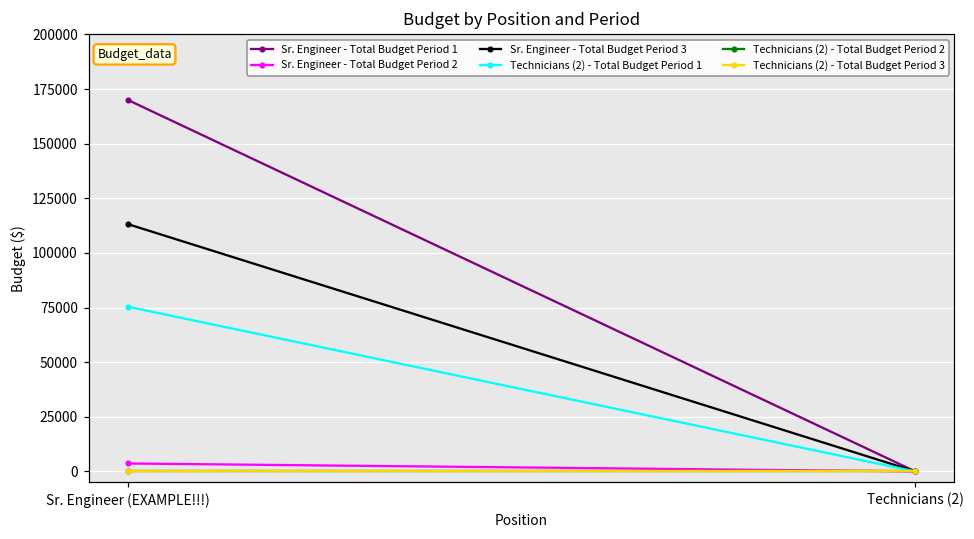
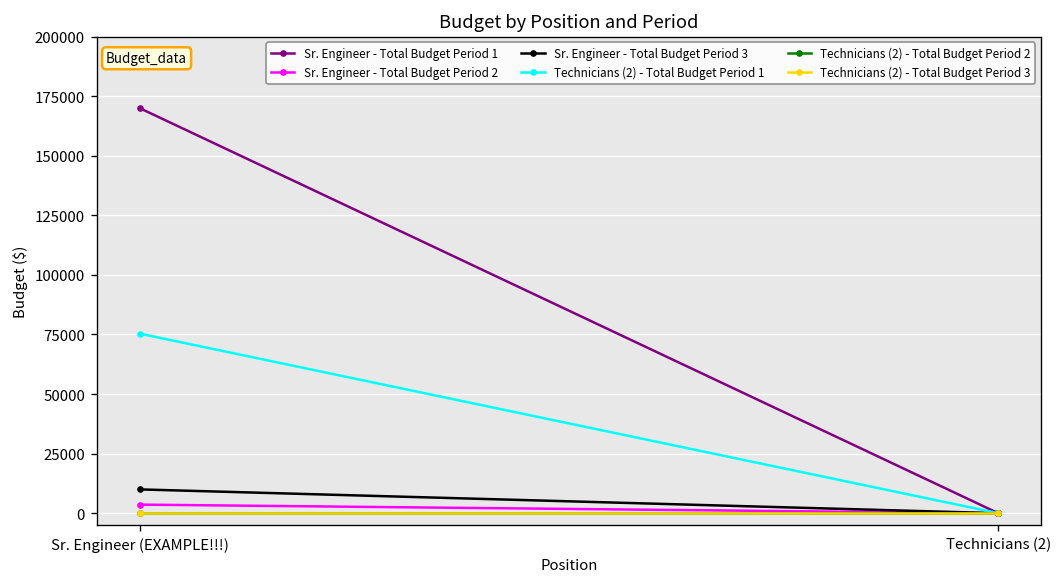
Sr. Engineer - Total Budget Period 3, Sr. Engineer (EXAMPLE!!!): 113000 -> 10000
